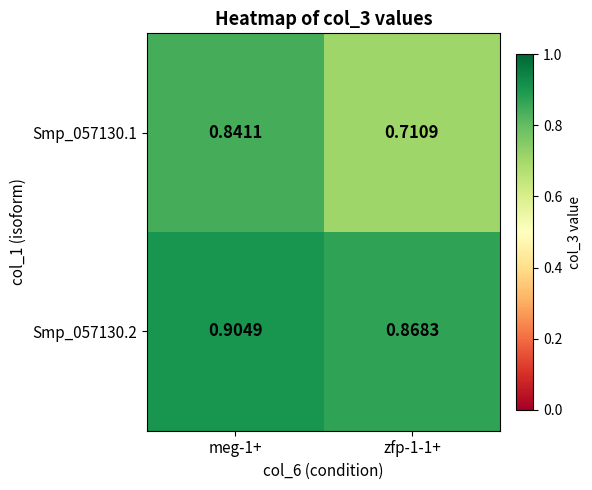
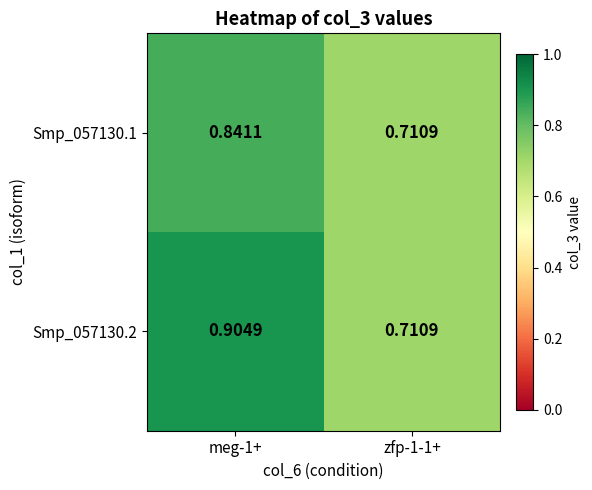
Smp_057130.2, zfp-1-1+: 0.8683 -> 0.7109
